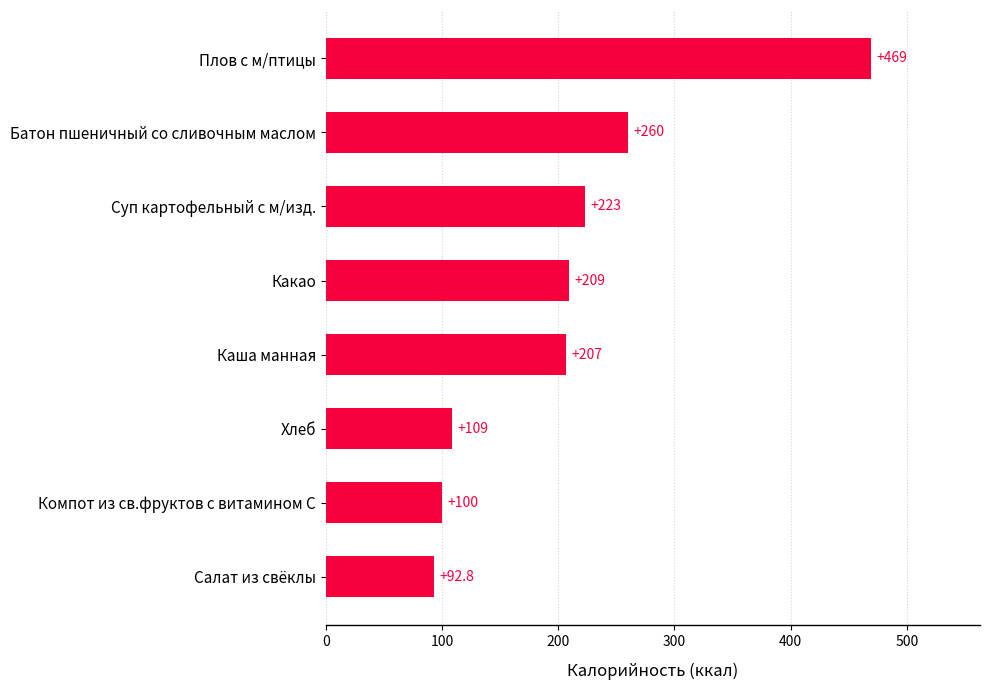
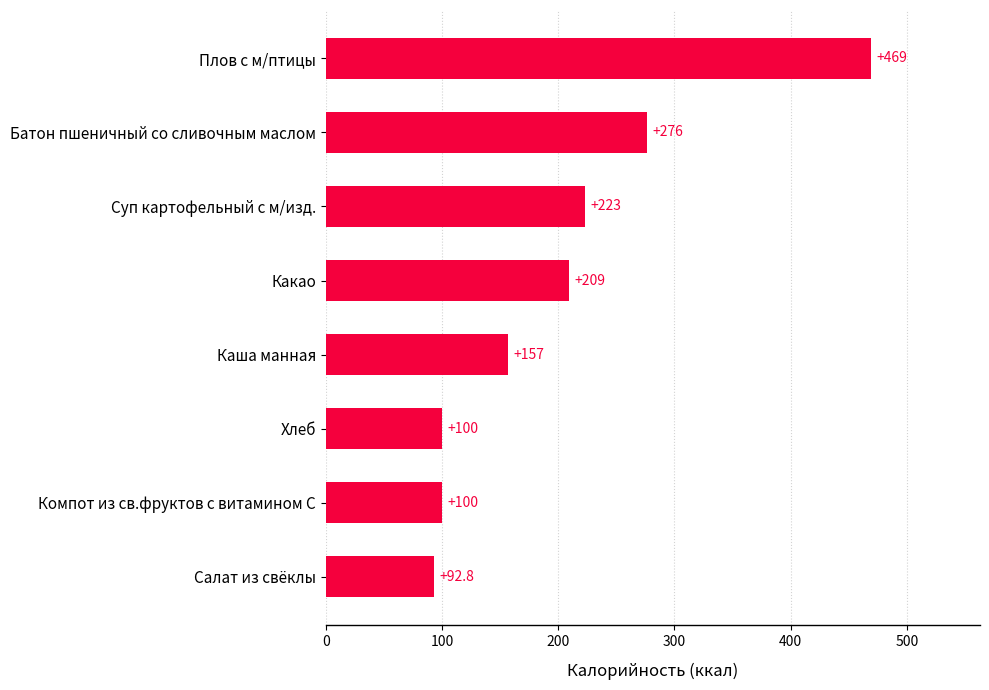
Батон пшеничный со сливочным маслом: +260 -> +276
Каша манная: +207 -> +157
Хлеб: +109 -> +100
